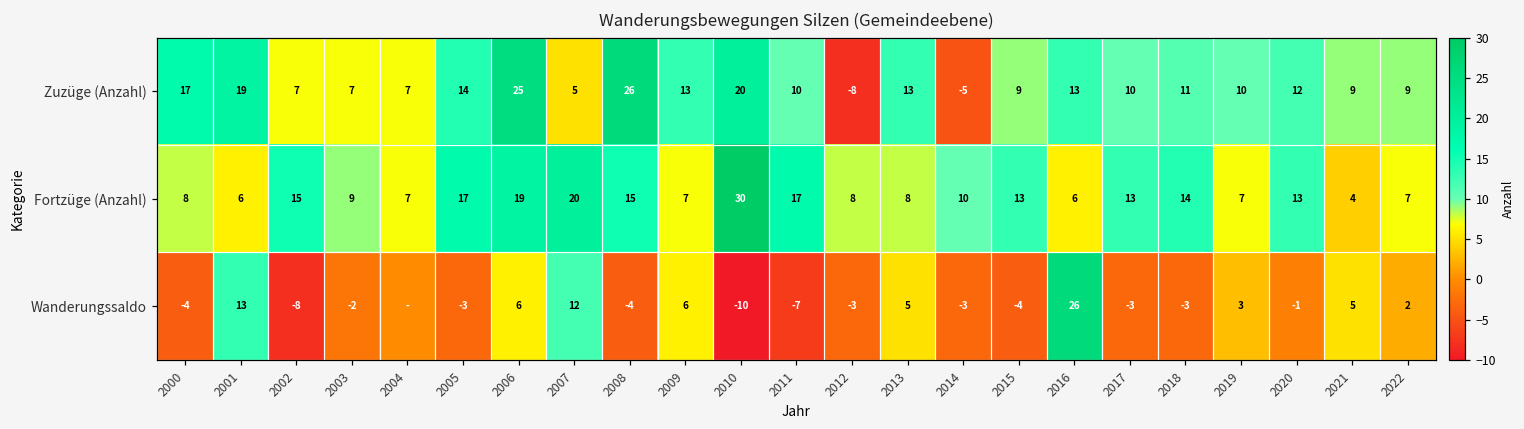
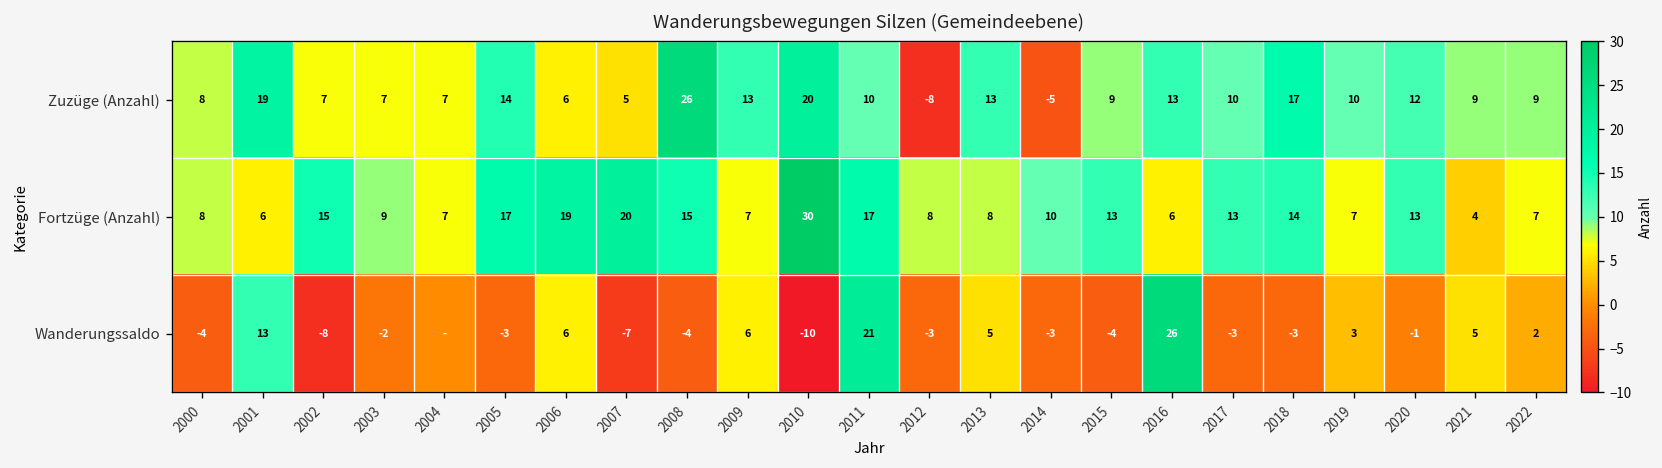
Zuzüge (Anzahl), 2000: 17 -> 8
Zuzüge (Anzahl), 2006: 25 -> 6
Zuzüge (Anzahl), 2018: 11 -> 17
Wanderungssaldo, 2007: 12 -> -7
Wanderungssaldo, 2011: -7 -> 21
